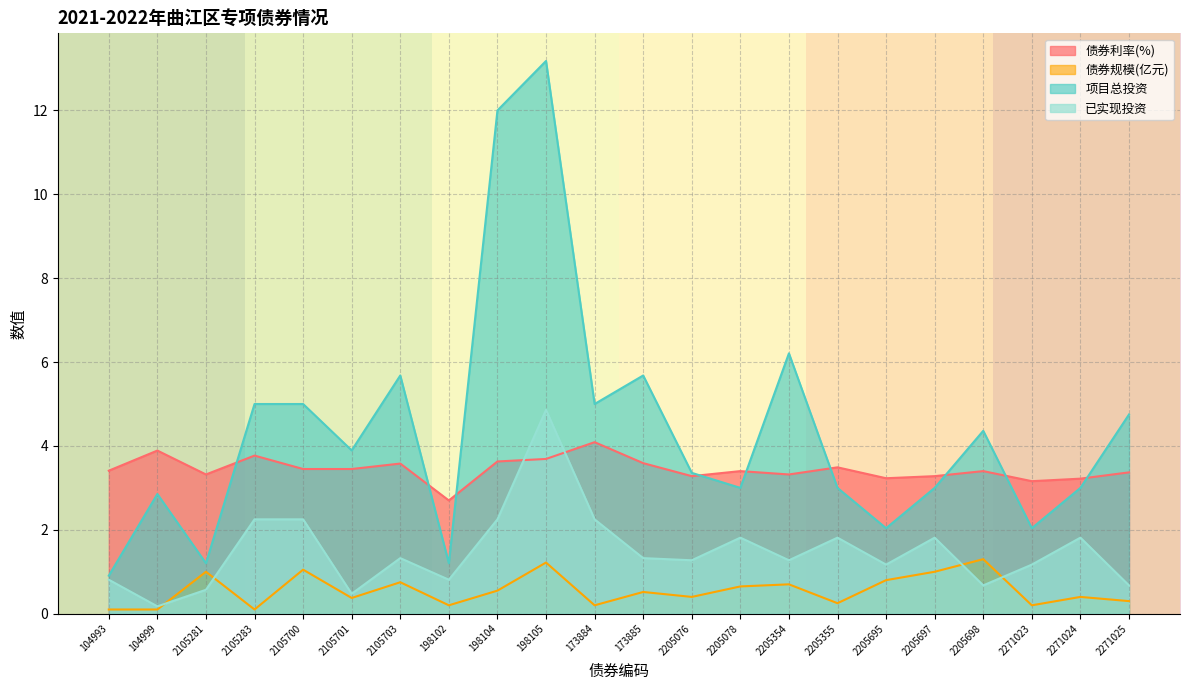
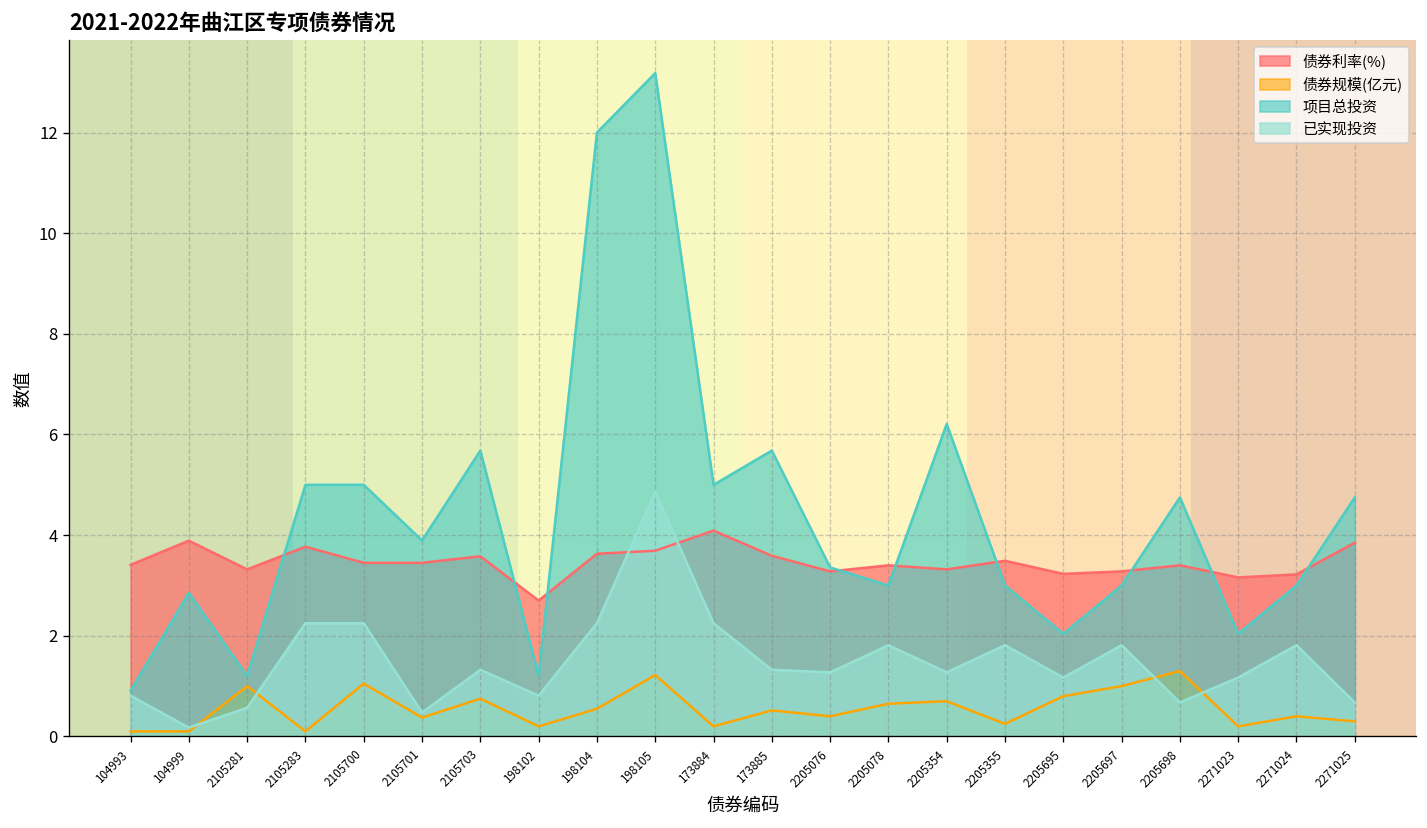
项目总投资, 2205698: 4.4 -> 4.8
债券利率(%), 2271025: 3.4 -> 3.9
